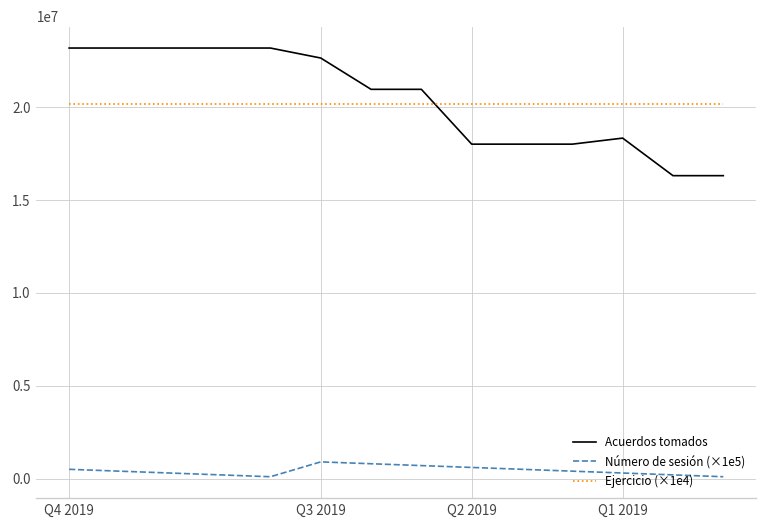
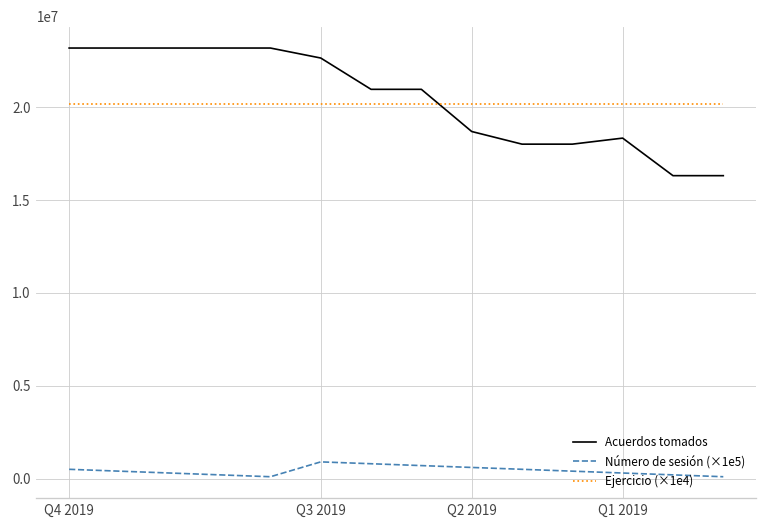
Acuerdos tomados, Q2 2019: 18000000 -> 18700000
